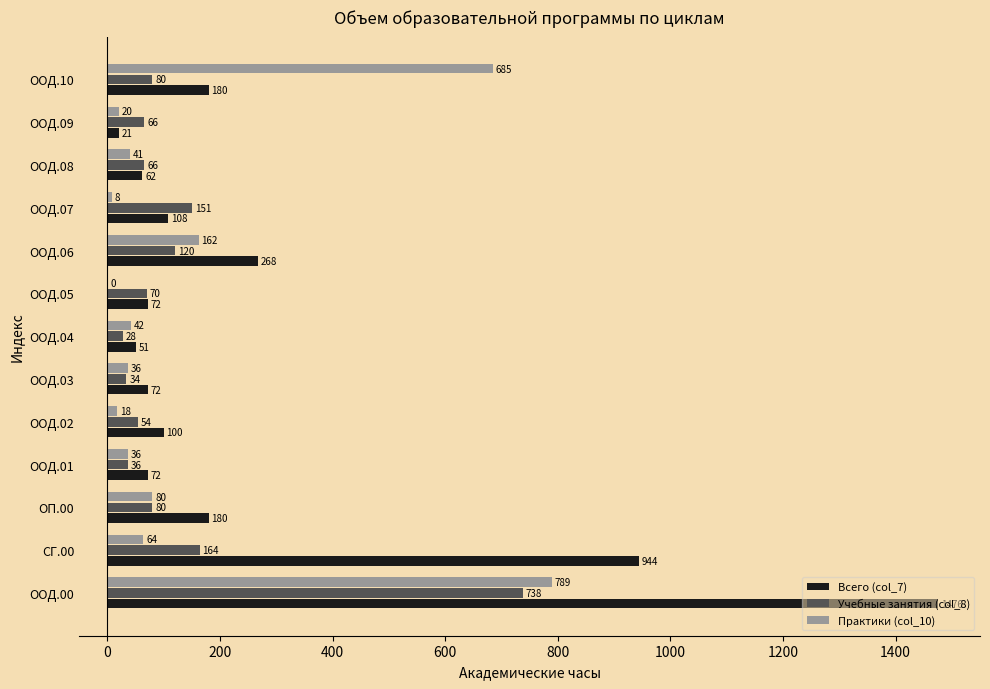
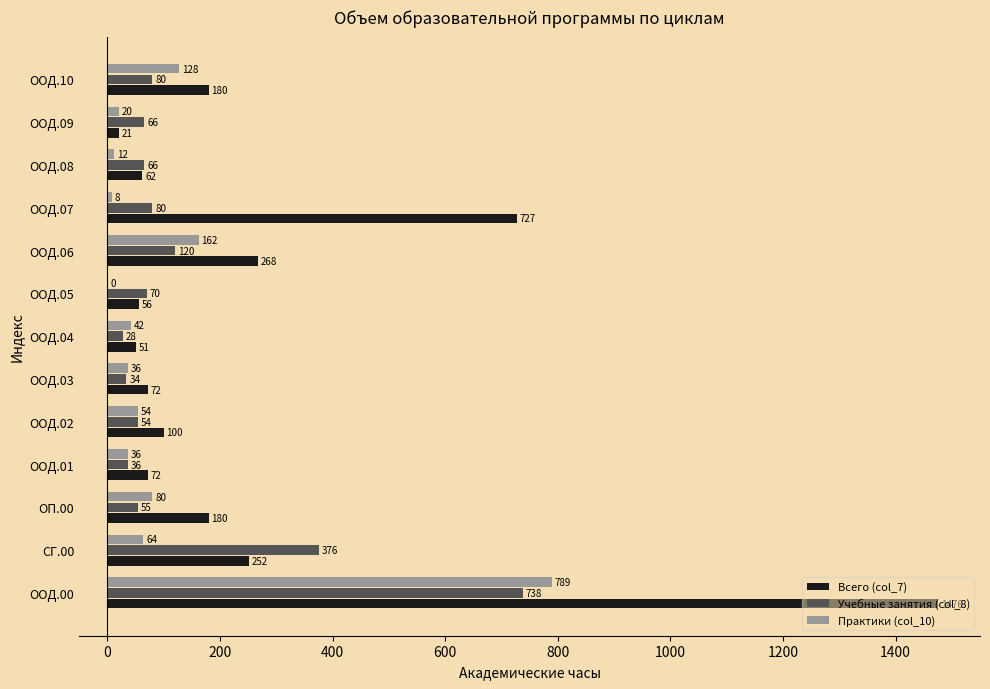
Практики (col_10), ООД.10: 685 -> 128
Практики (col_10), ООД.08: 41 -> 12
Учебные занятия (col_8), ООД.07: 151 -> 80
Всего (col_7), ООД.07: 108 -> 727
Всего (col_7), ООД.05: 72 -> 56
Практики (col_10), ООД.02: 18 -> 54
Учебные занятия (col_8), ОП.00: 80 -> 55
Учебные занятия (col_8), СГ.00: 164 -> 376
Всего (col_7), СГ.00: 944 -> 252
